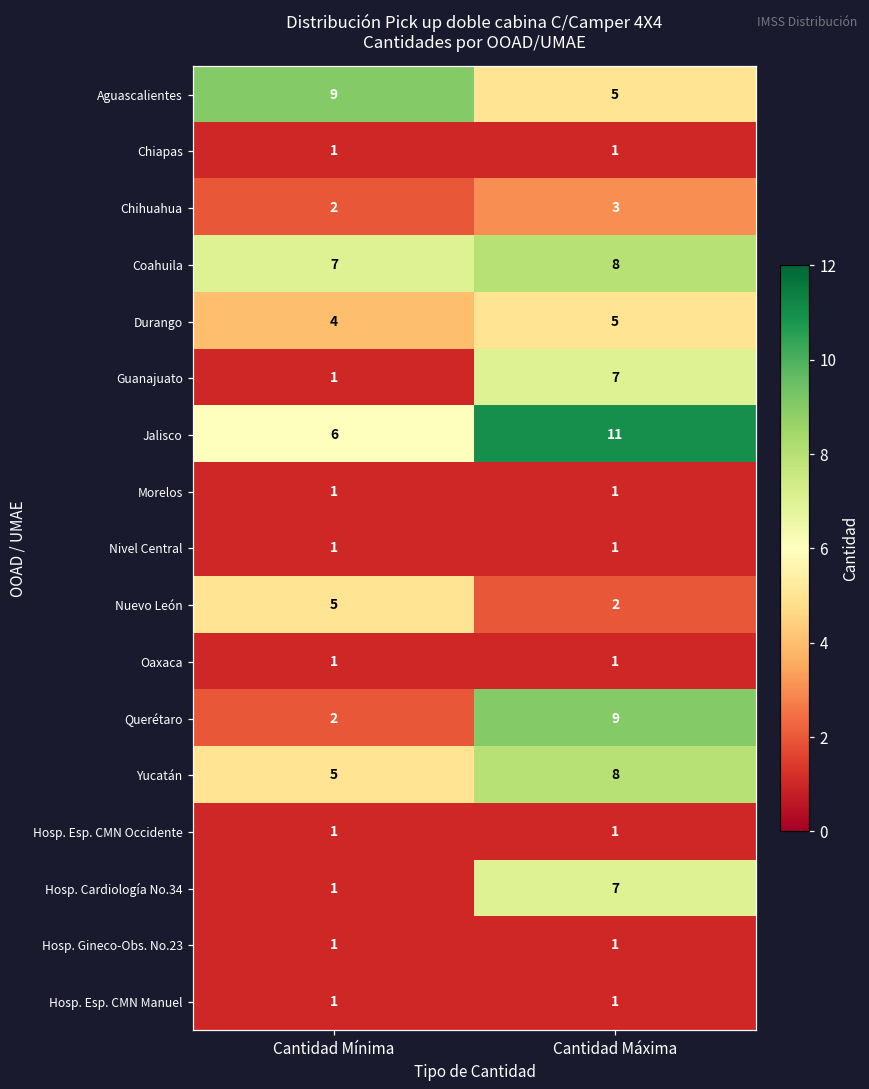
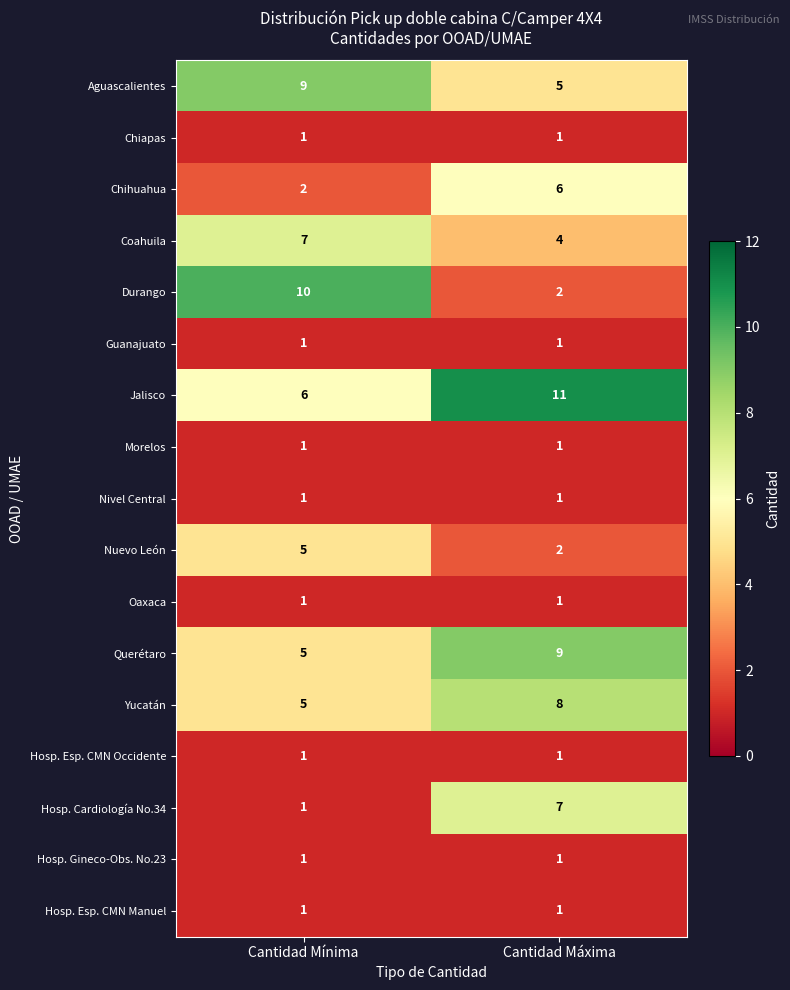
Chihuahua, Cantidad Máxima: 3 -> 6
Coahuila, Cantidad Máxima: 8 -> 4
Durango, Cantidad Mínima: 4 -> 10
Durango, Cantidad Máxima: 5 -> 2
Guanajuato, Cantidad Máxima: 7 -> 1
Querétaro, Cantidad Mínima: 2 -> 5
